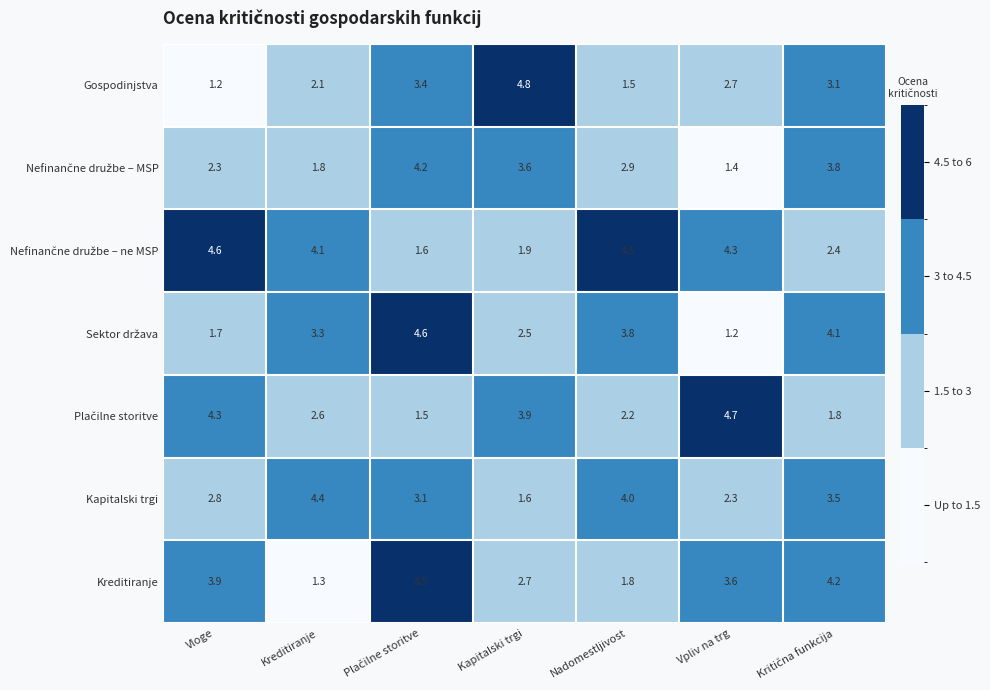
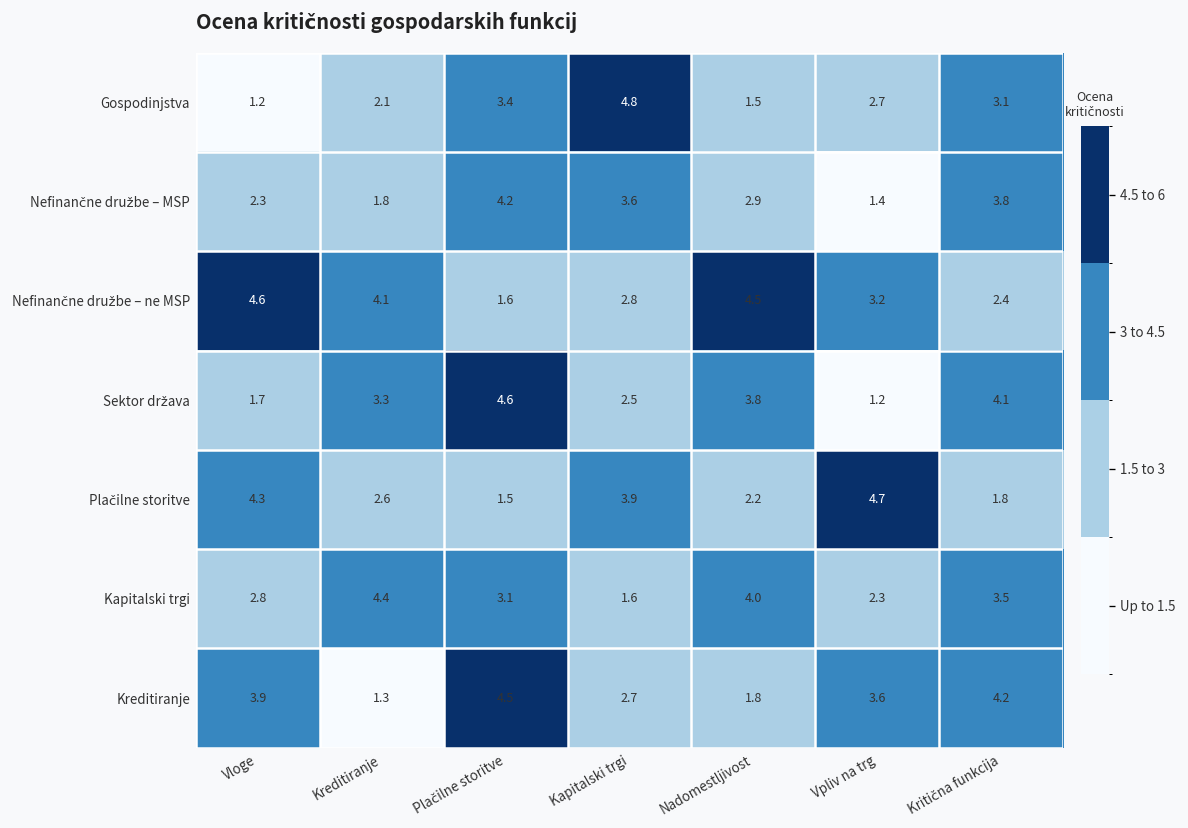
Nefinančne družbe – ne MSP, Kapitalski trgi: 1.9 -> 2.8
Nefinančne družbe – ne MSP, Vpliv na trg: 4.3 -> 3.2
